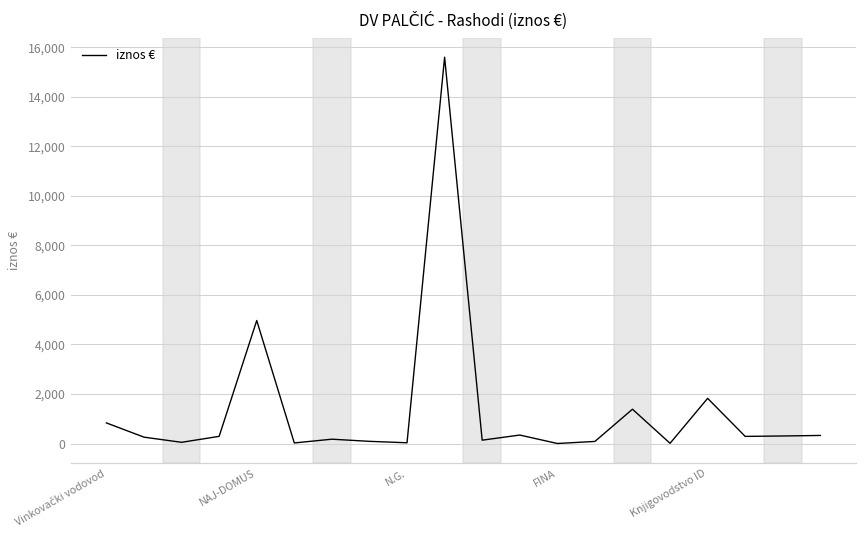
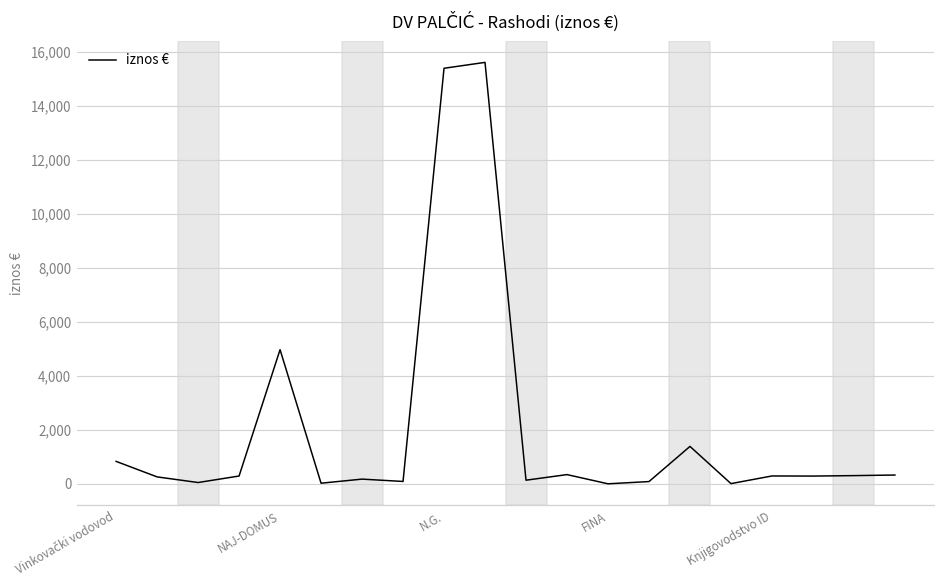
N.G.: 0 -> 15,400
Knjigovodstvo ID: 1,800 -> 300
